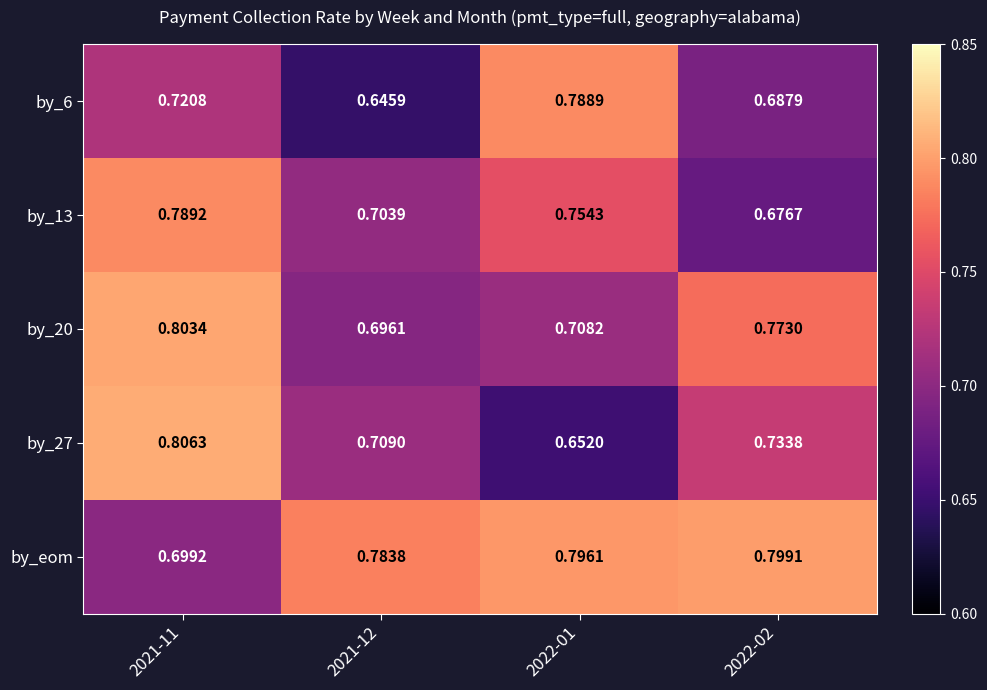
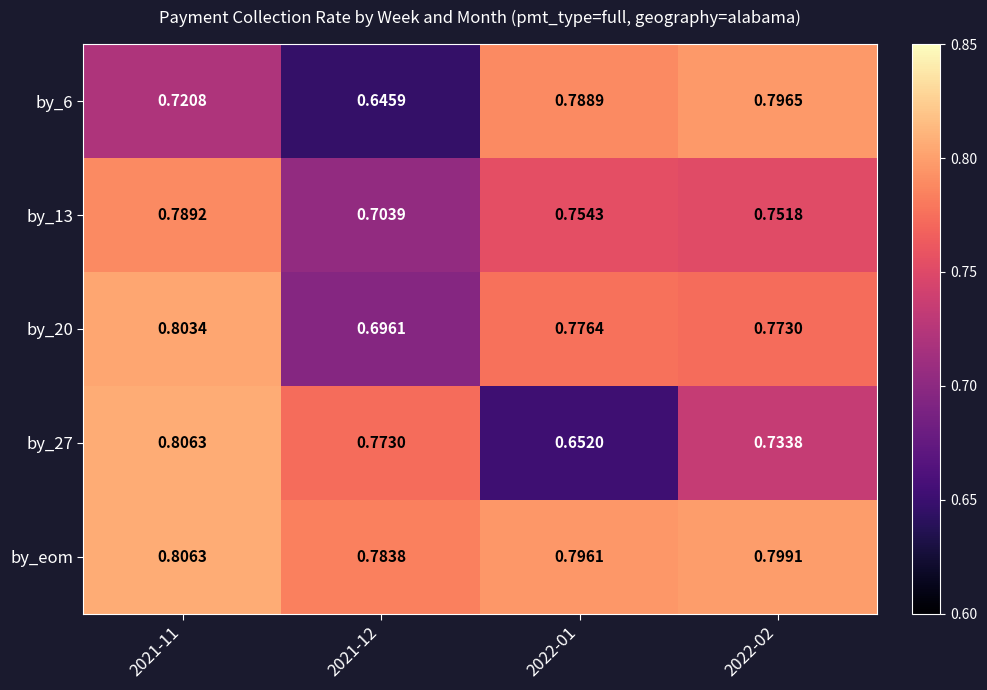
by_6, 2022-02: 0.6879 -> 0.7965
by_13, 2022-02: 0.6767 -> 0.7518
by_20, 2022-01: 0.7082 -> 0.7764
by_27, 2021-12: 0.7090 -> 0.7730
by_eom, 2021-11: 0.6992 -> 0.8063
